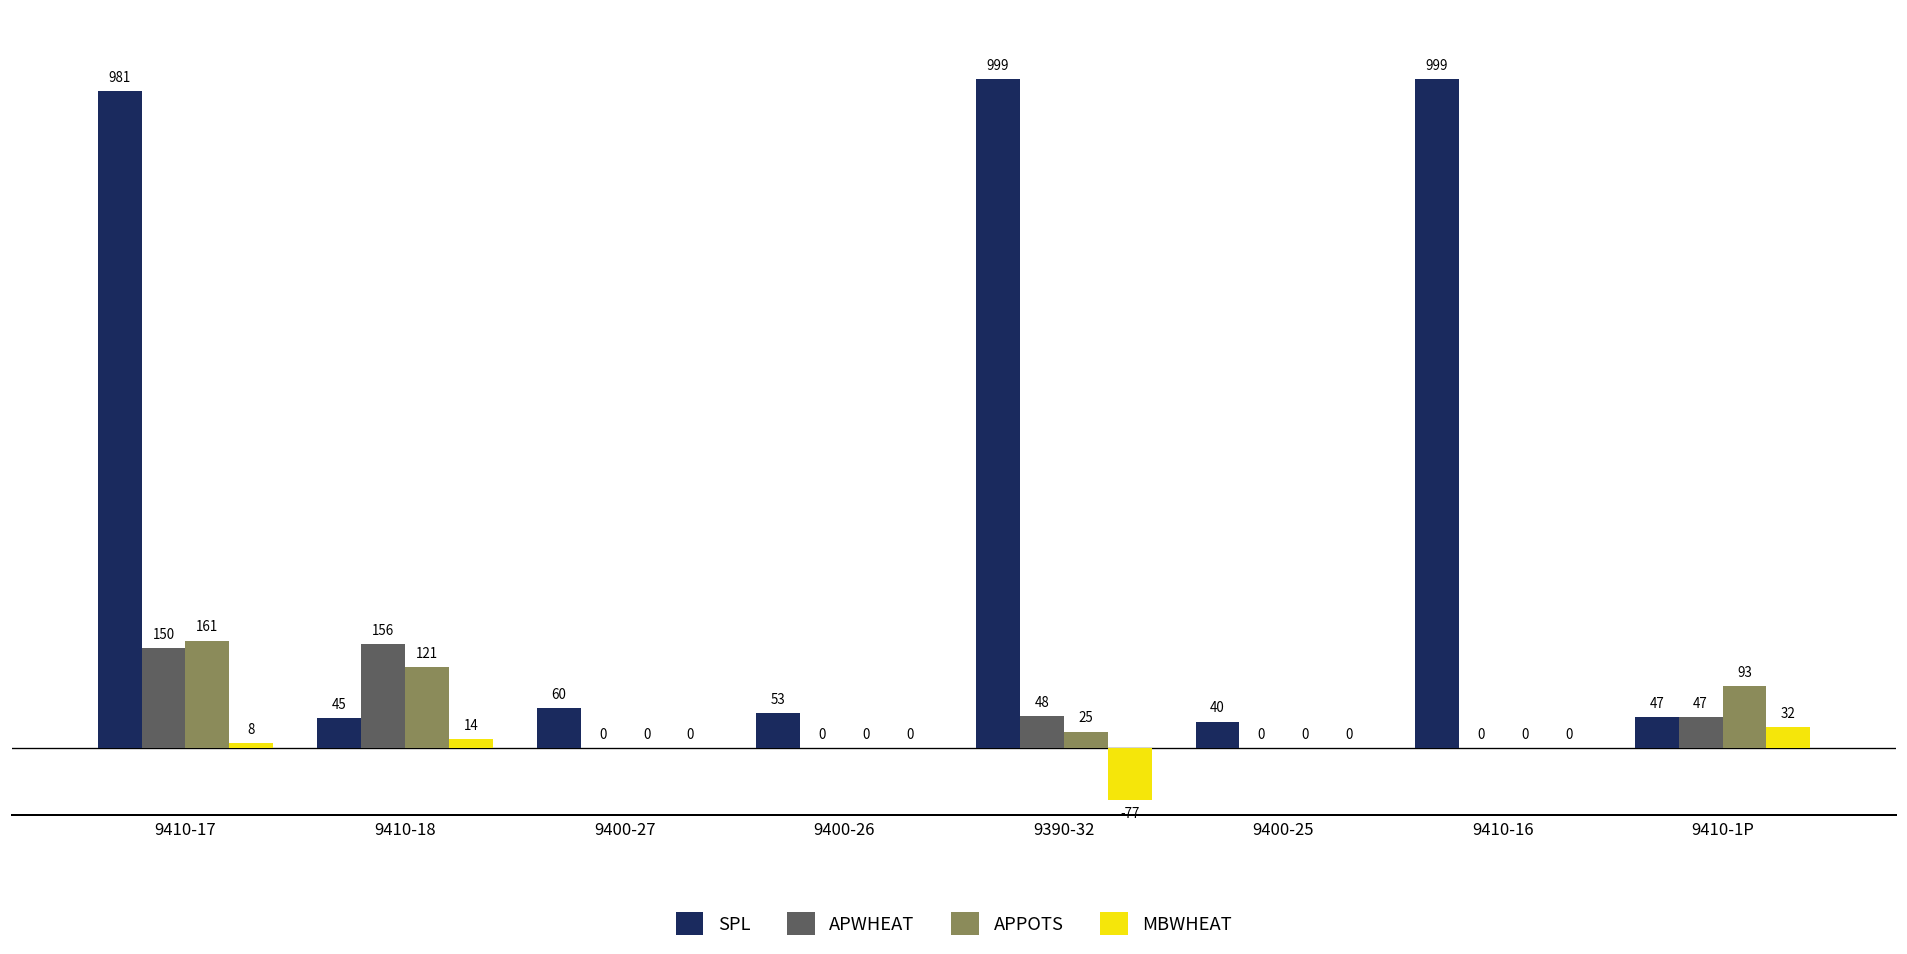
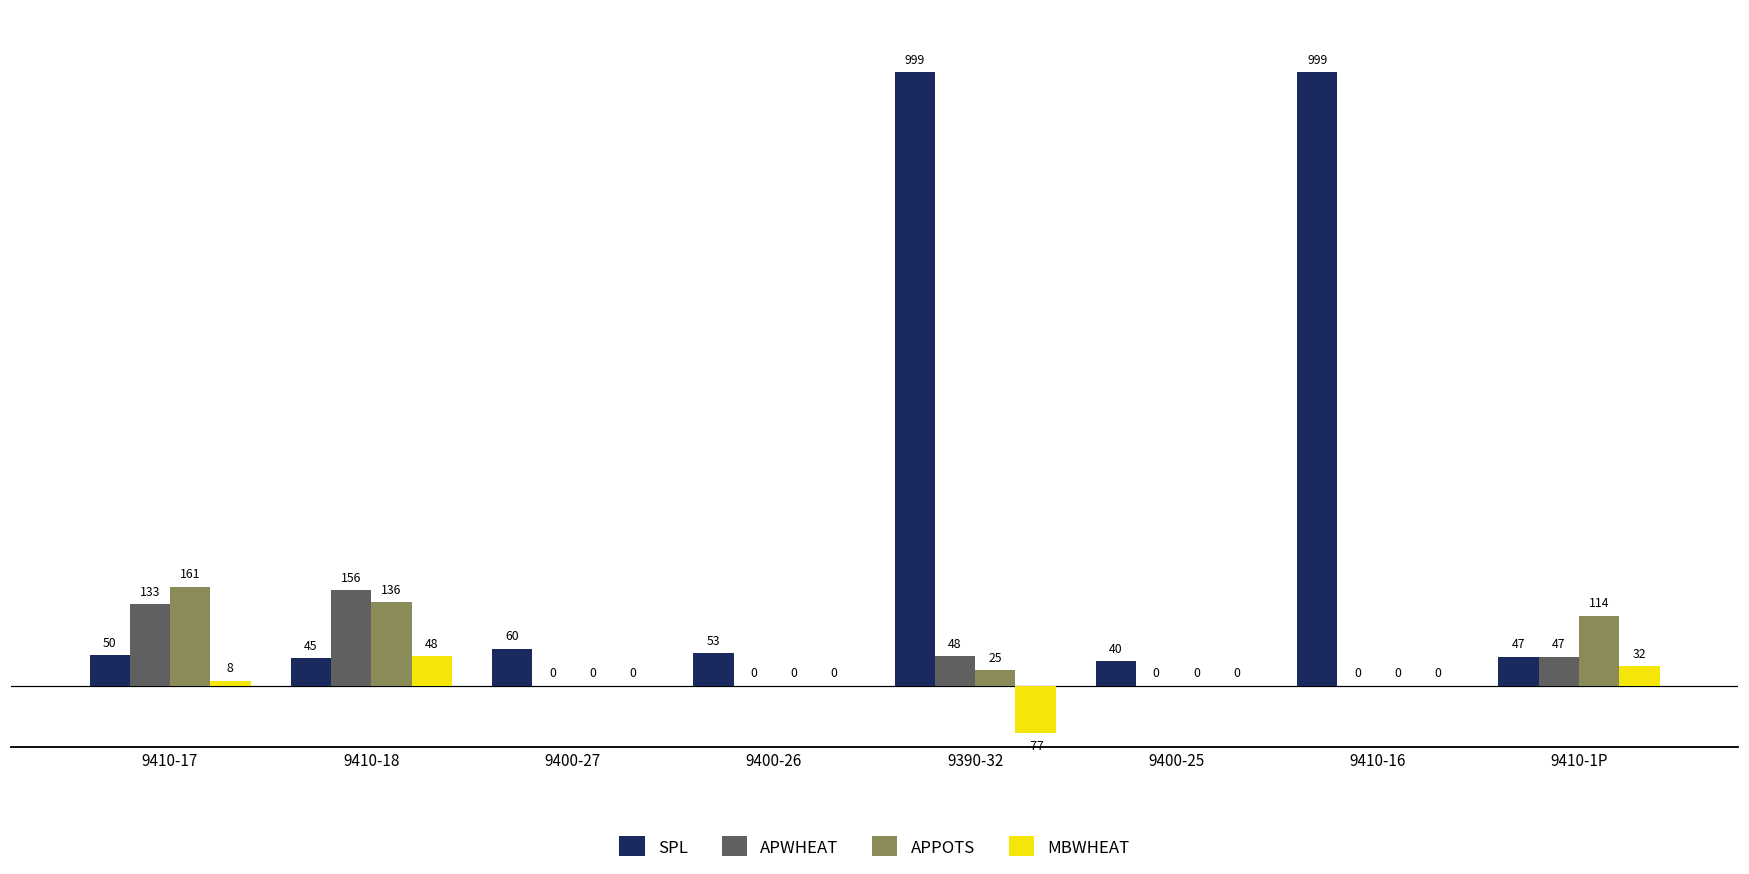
SPL, 9410-17: 981 -> 50
APWHEAT, 9410-17: 150 -> 133
APPOTS, 9410-18: 121 -> 136
MBWHEAT, 9410-18: 14 -> 48
APPOTS, 9410-1P: 93 -> 114
